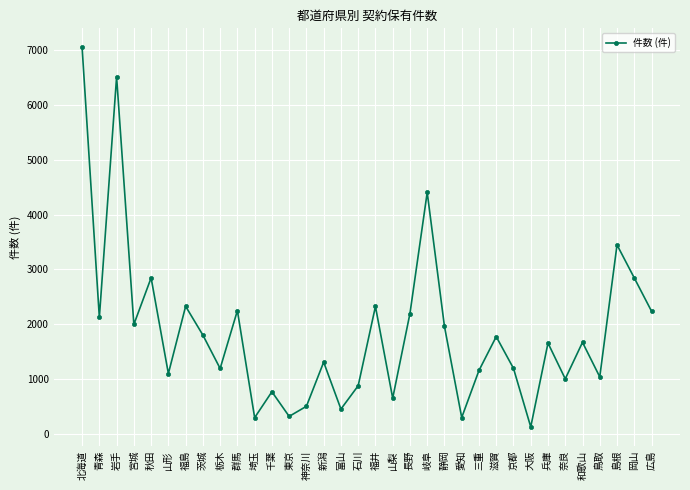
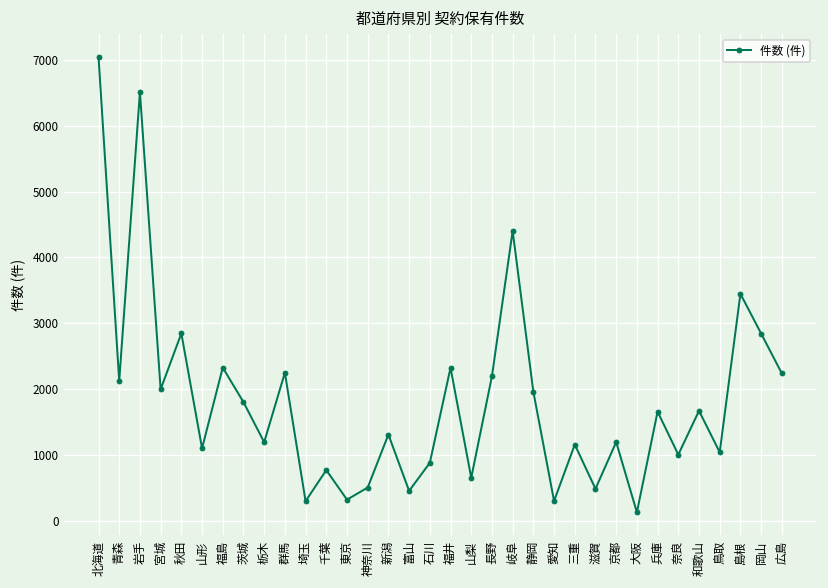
滋賀: 1800 -> 500
